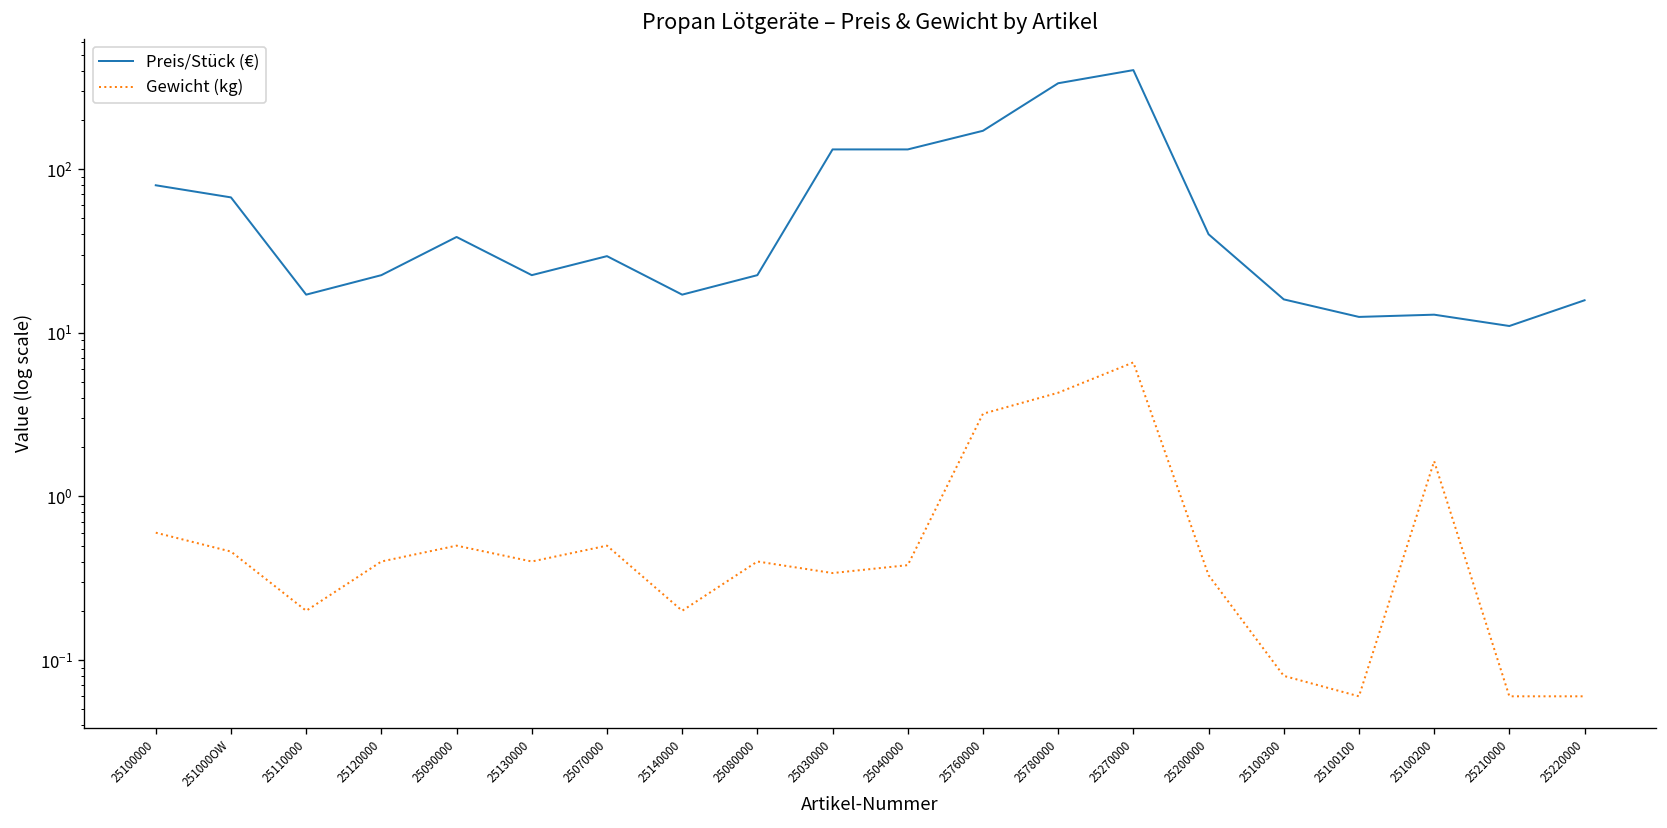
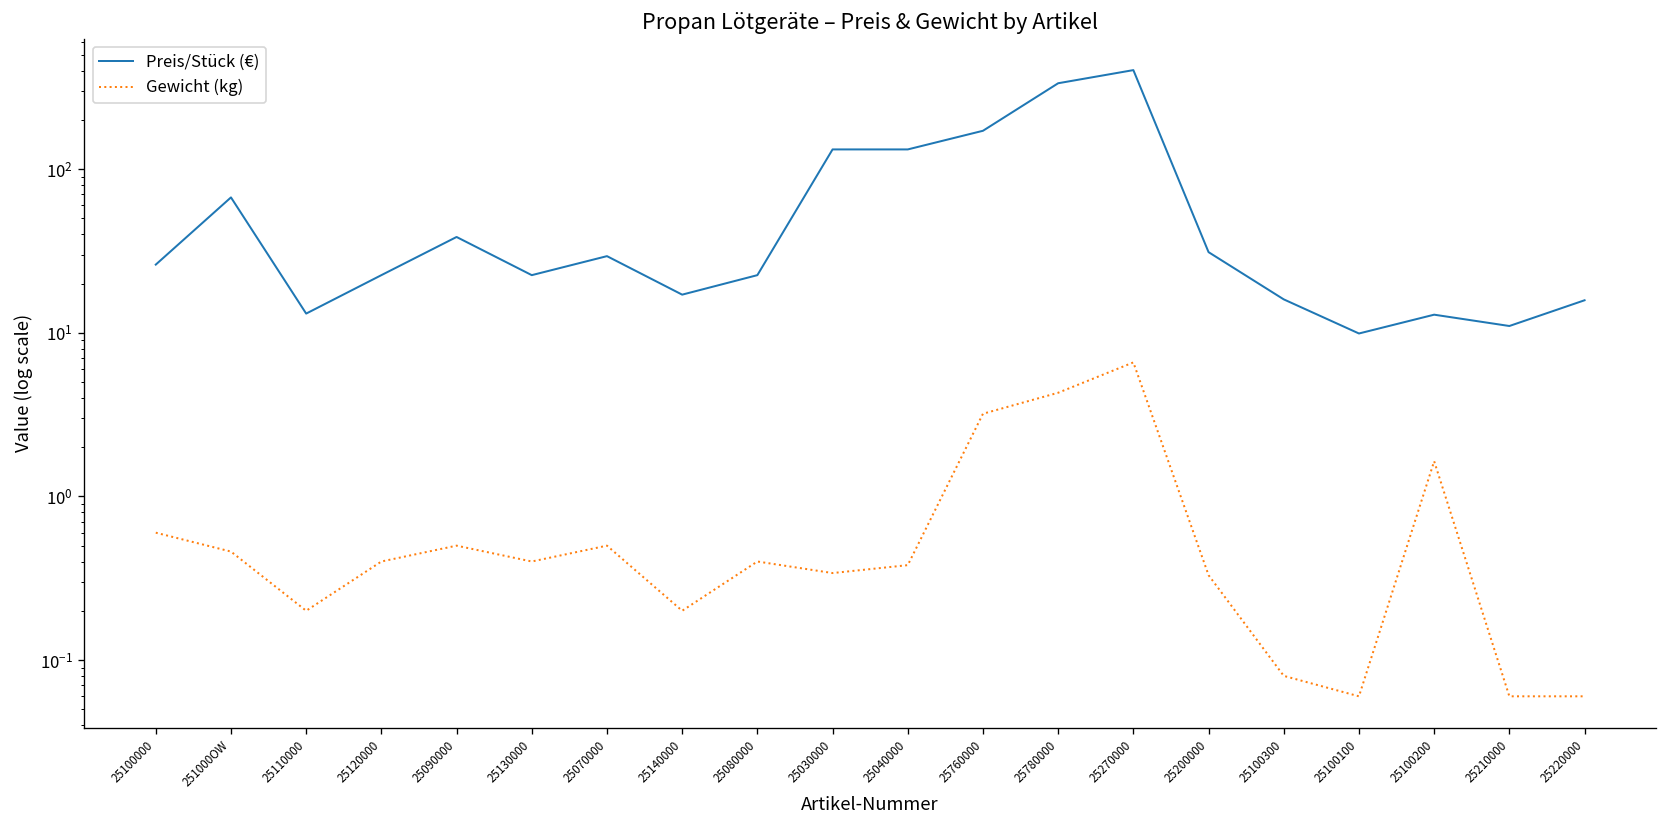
Preis/Stück (€), 25100000: 80 -> 26
Preis/Stück (€), 25110000: 17 -> 13
Preis/Stück (€), 25200000: 40 -> 31
Preis/Stück (€), 25100100: 13 -> 10
